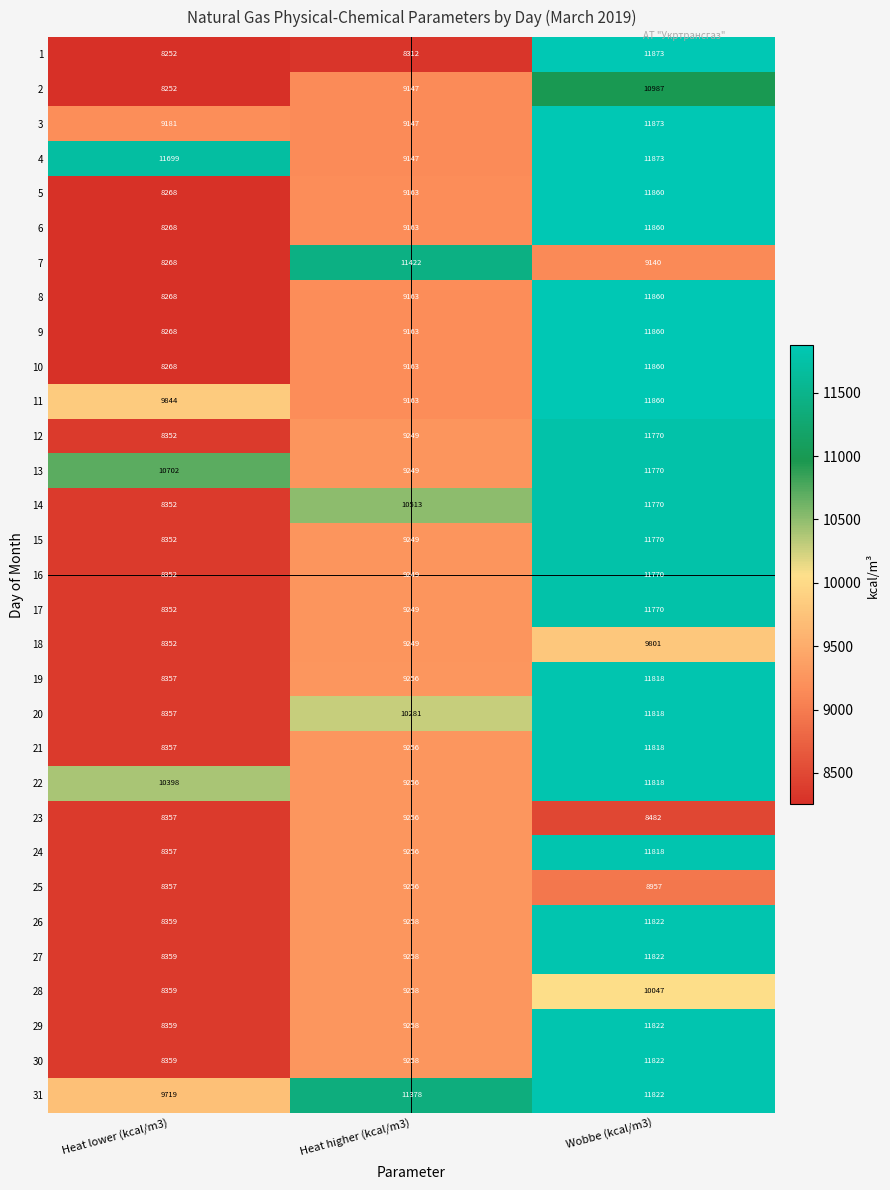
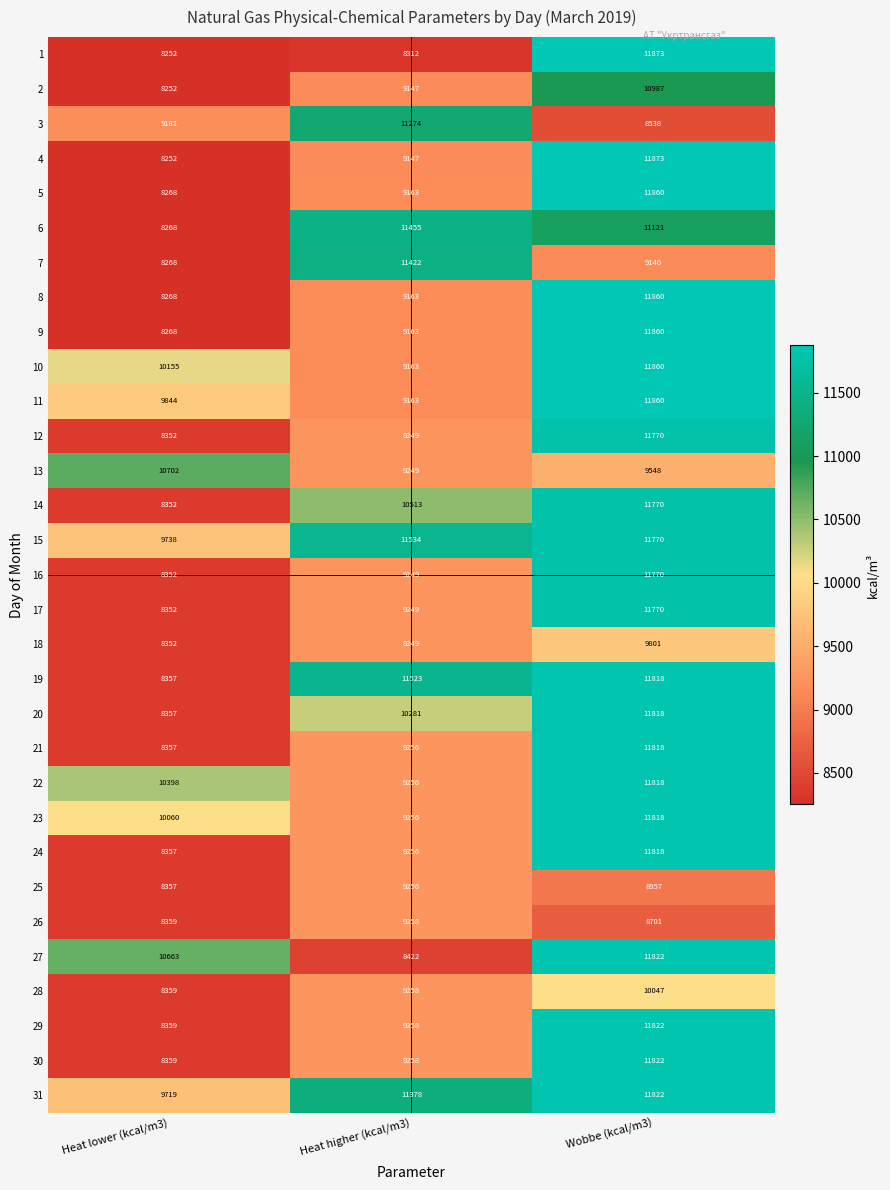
3, Heat higher (kcal/m3): 9147 -> 11274
3, Wobbe (kcal/m3): 11873 -> 8538
4, Heat lower (kcal/m3): 11699 -> 8252
6, Heat higher (kcal/m3): 9163 -> 11455
6, Wobbe (kcal/m3): 11860 -> 11121
10, Heat lower (kcal/m3): 8268 -> 10155
13, Wobbe (kcal/m3): 11770 -> 9548
15, Heat lower (kcal/m3): 8352 -> 9738
15, Heat higher (kcal/m3): 9249 -> 11534
19, Heat higher (kcal/m3): 9256 -> 11523
23, Heat lower (kcal/m3): 8357 -> 10060
23, Wobbe (kcal/m3): 8482 -> 11818
26, Wobbe (kcal/m3): 11822 -> 8701
27, Heat lower (kcal/m3): 8359 -> 10663
27, Heat higher (kcal/m3): 9258 -> 8422
